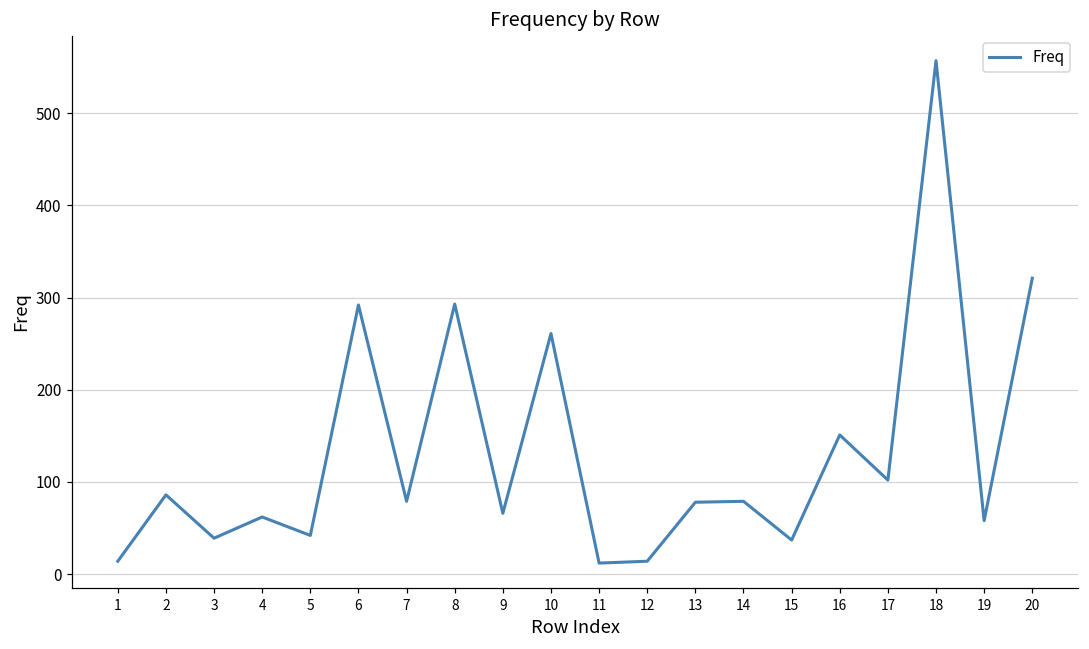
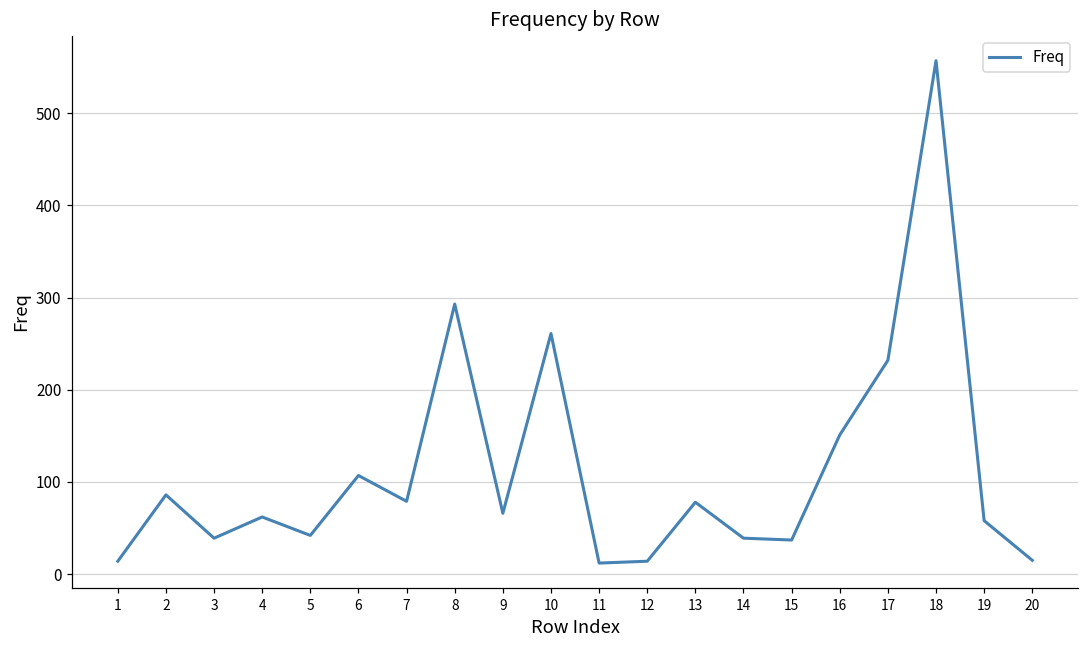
6: 290 -> 110
14: 80 -> 40
17: 100 -> 230
20: 320 -> 20
